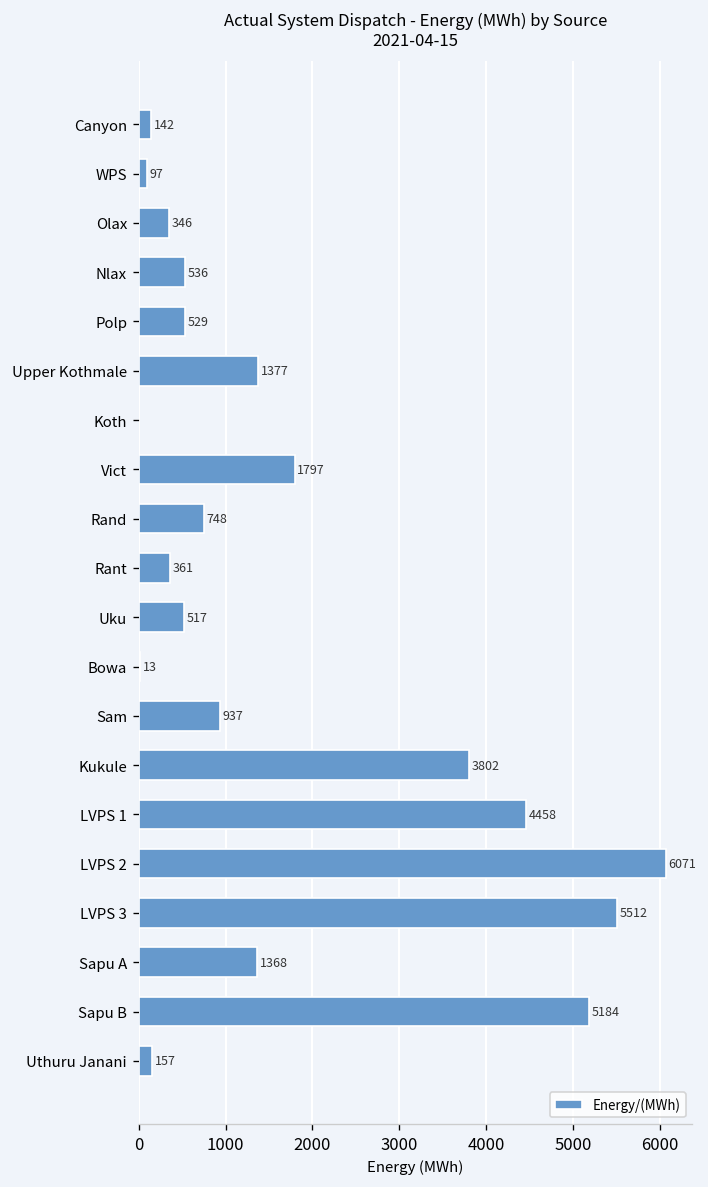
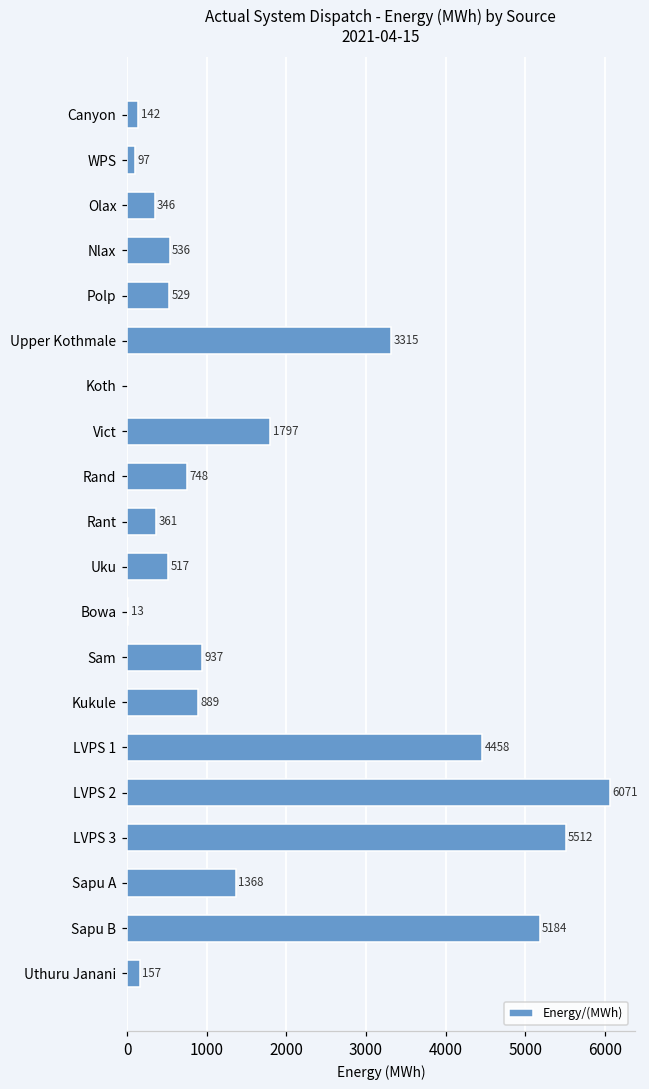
Upper Kothmale: 1377 -> 3315
Kukule: 3802 -> 889
